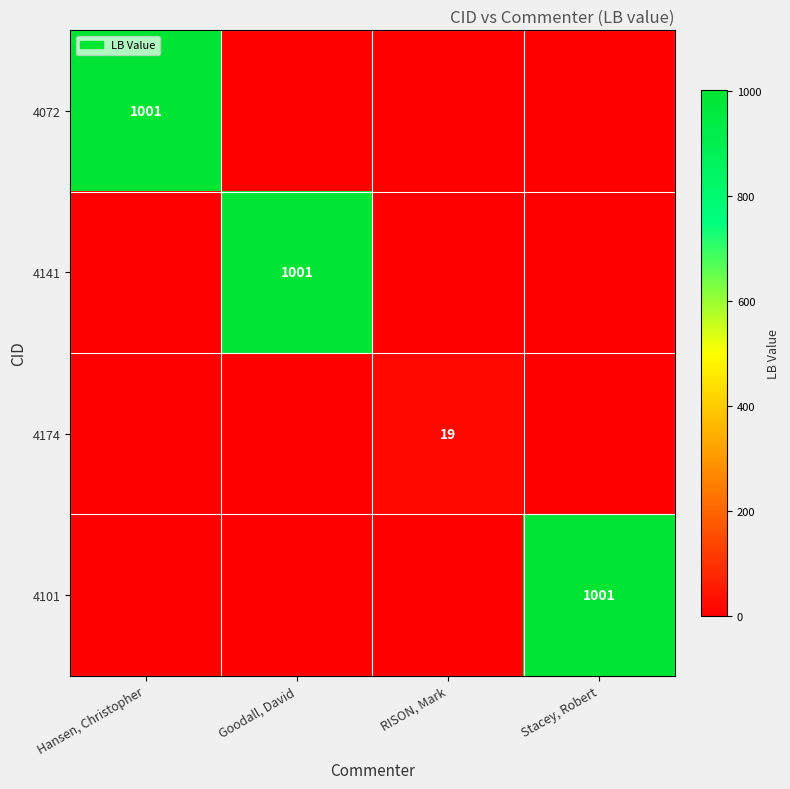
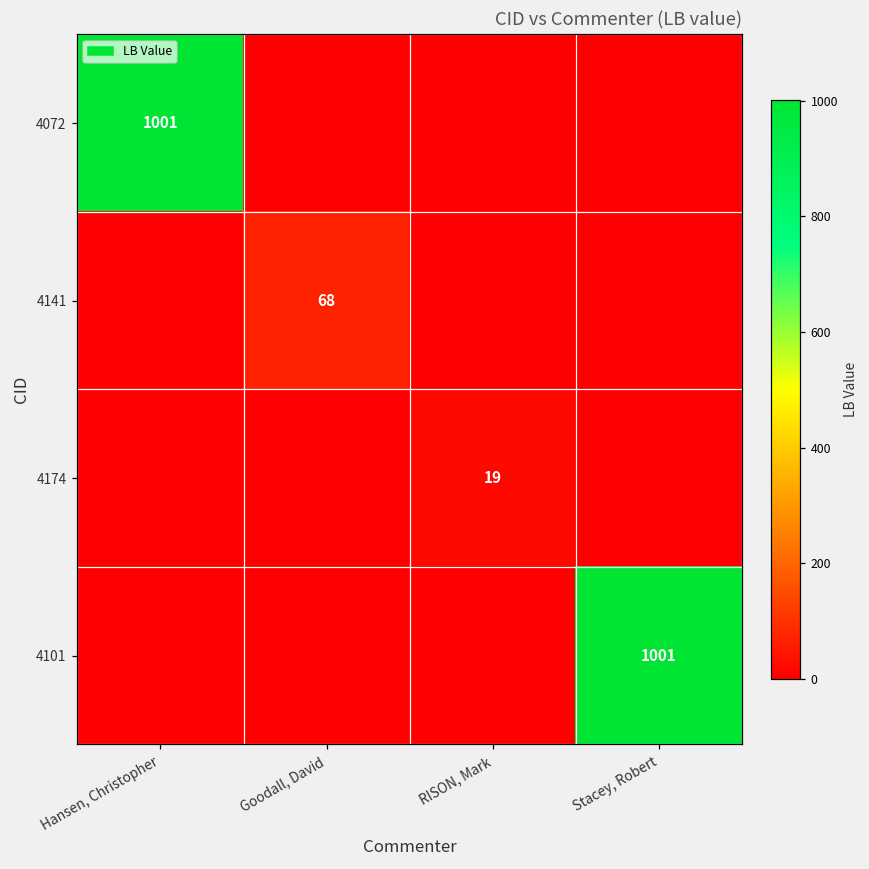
4141, Goodall, David: 1001 -> 68
